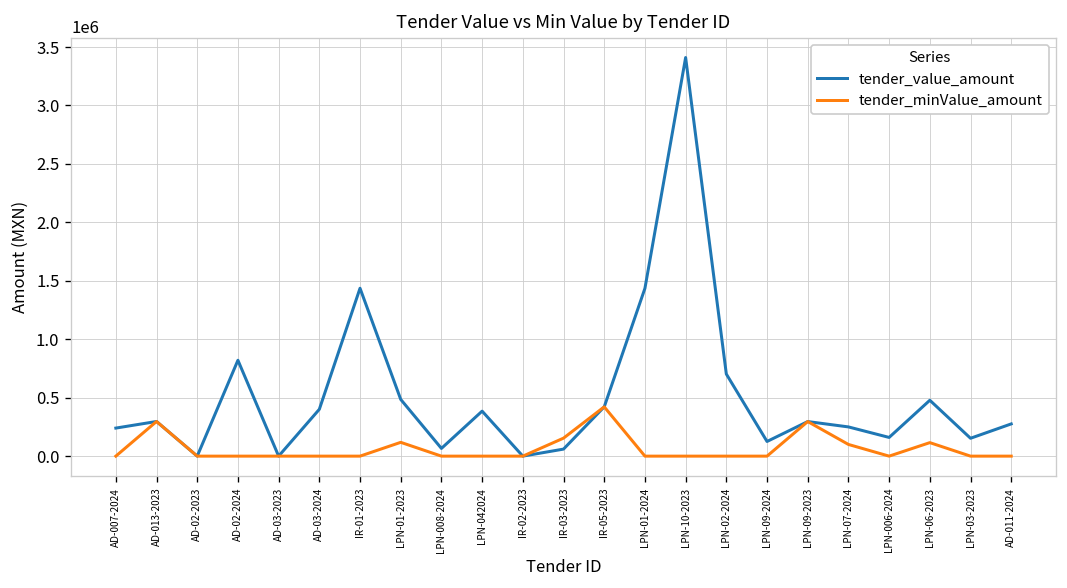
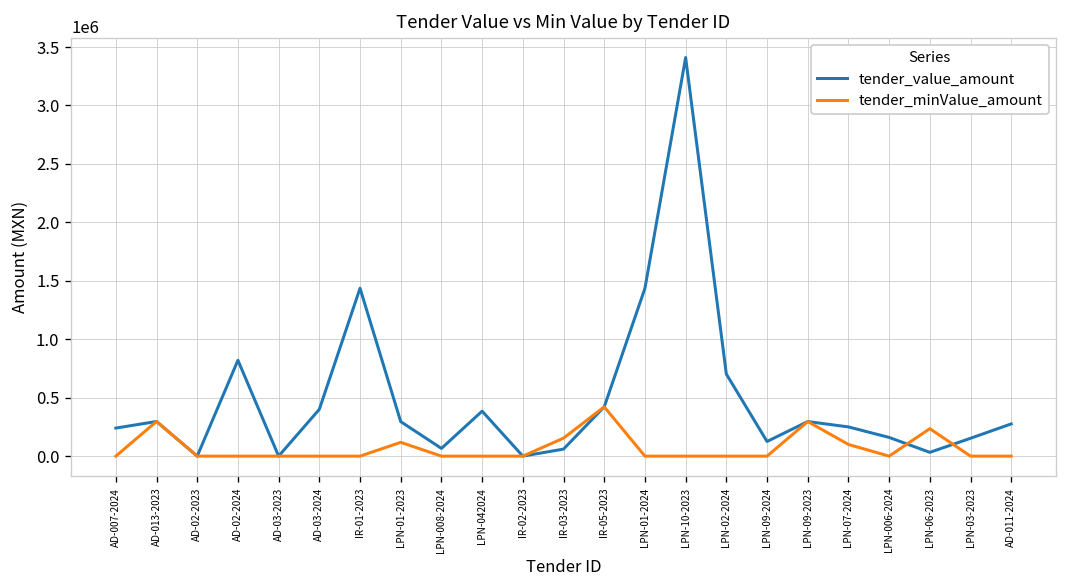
tender_value_amount, LPN-01-2023: 500000 -> 300000
tender_value_amount, LPN-06-2023: 500000 -> 0
tender_minValue_amount, LPN-06-2023: 100000 -> 200000
